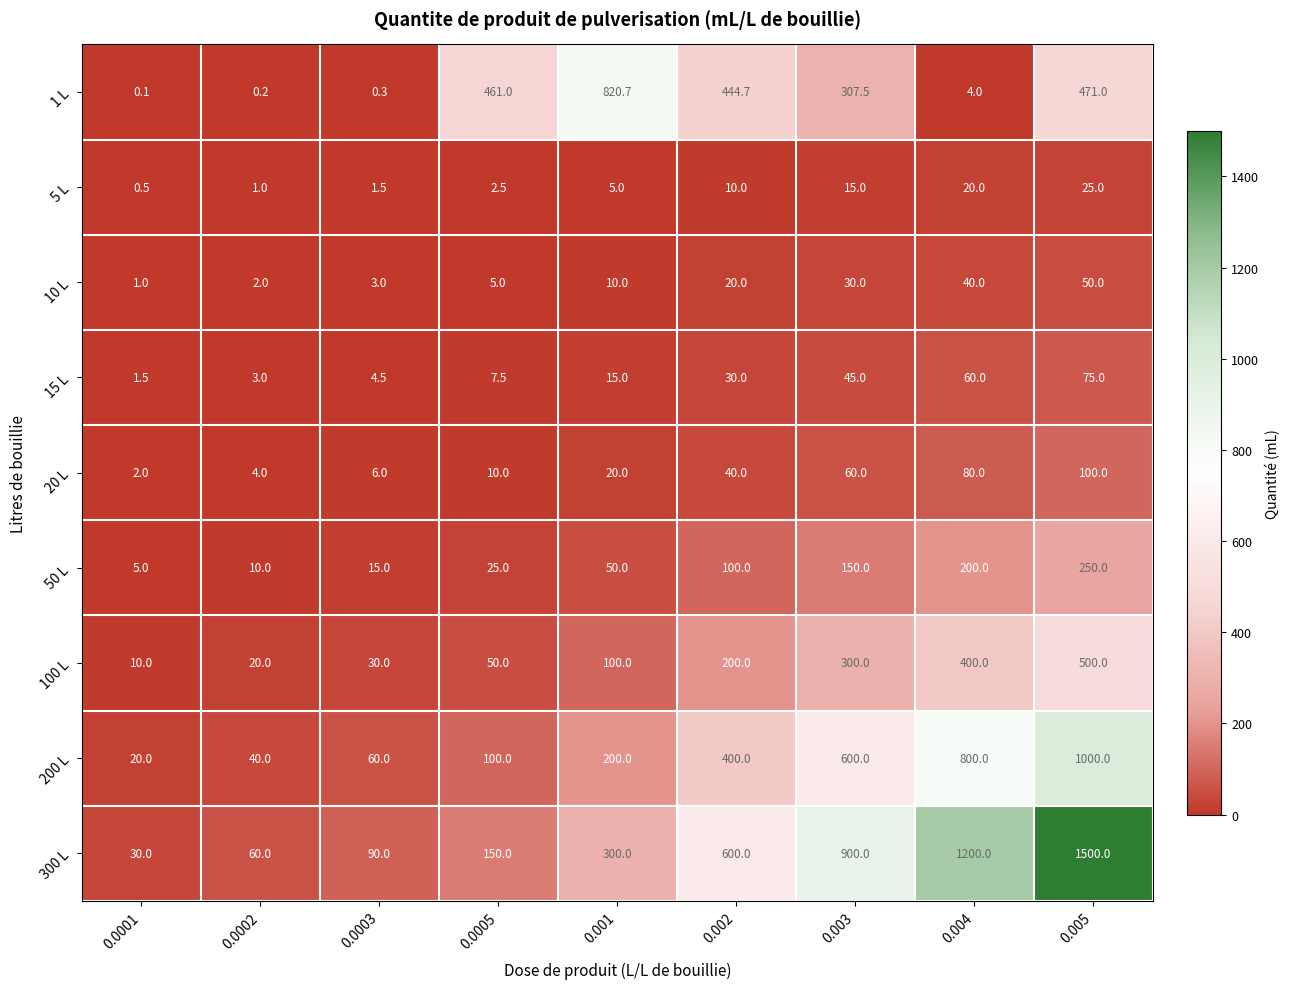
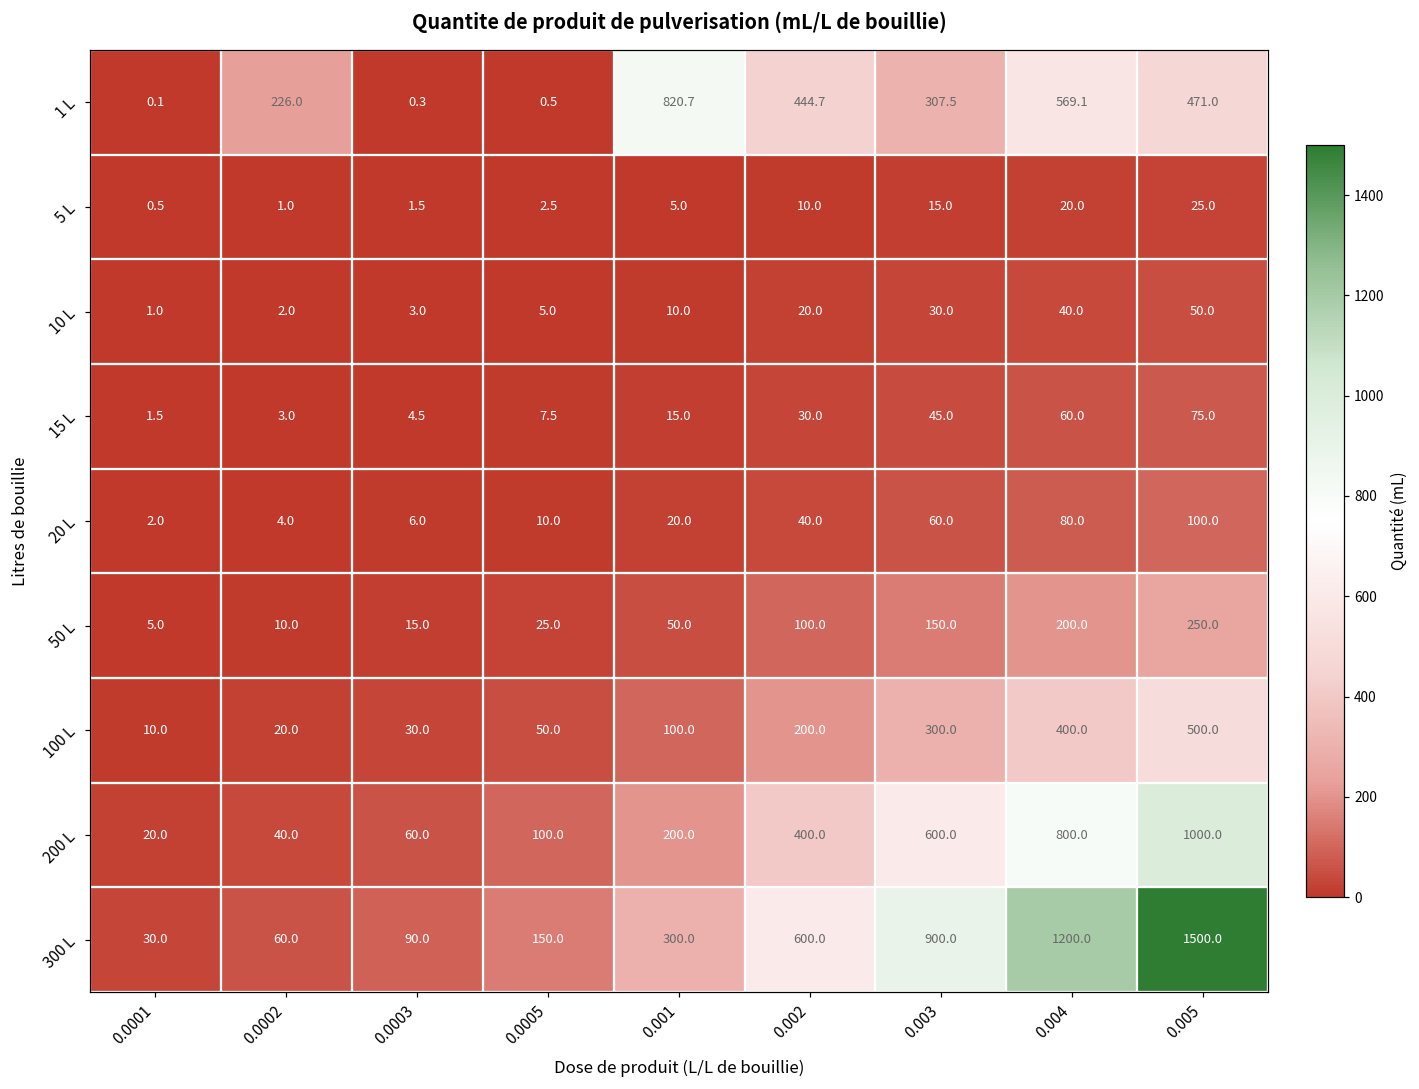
1 L, 0.0002: 0.2 -> 226.0
1 L, 0.0005: 461.0 -> 0.5
1 L, 0.004: 4.0 -> 569.1
